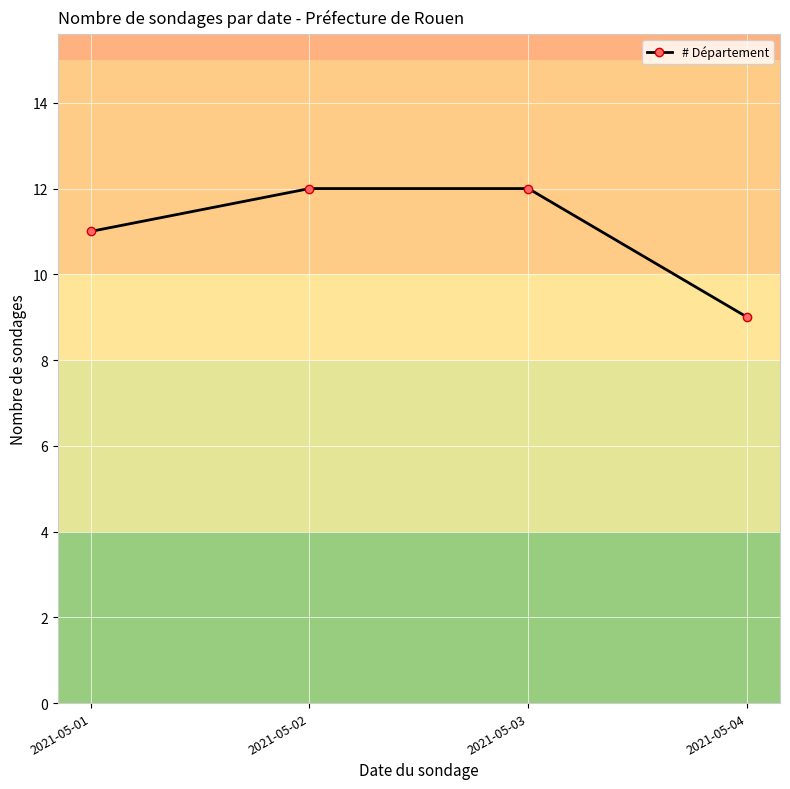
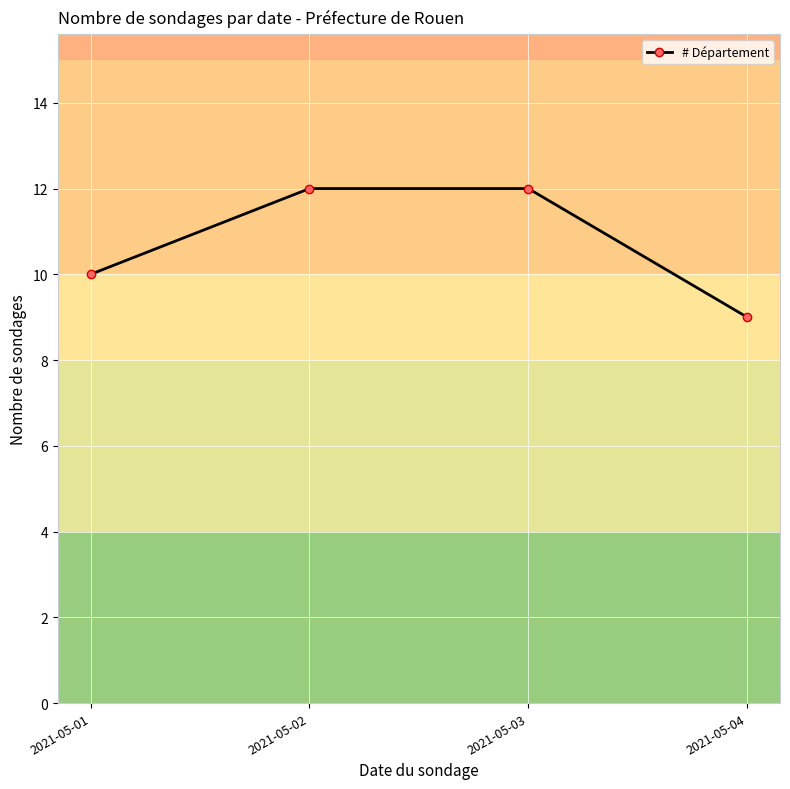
2021-05-01: 11 -> 10
